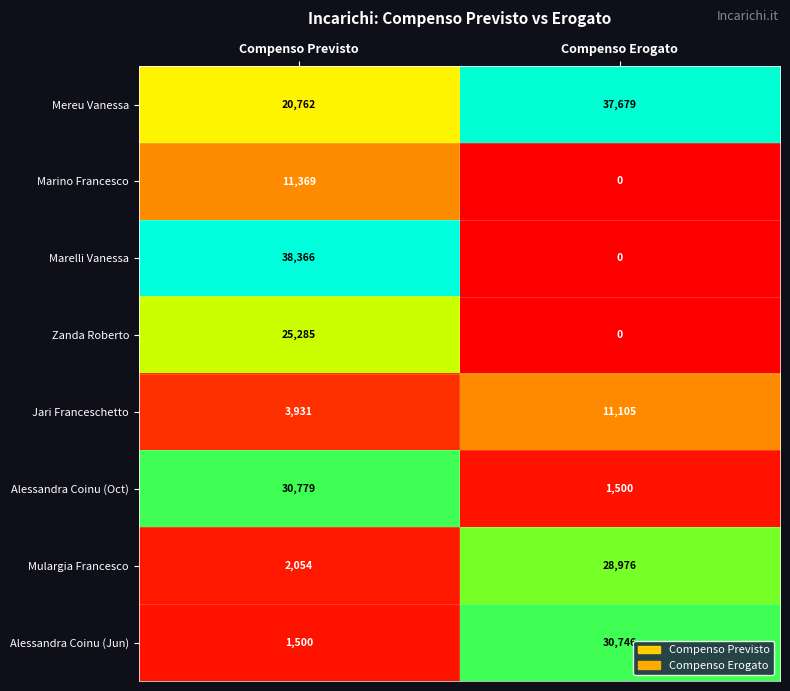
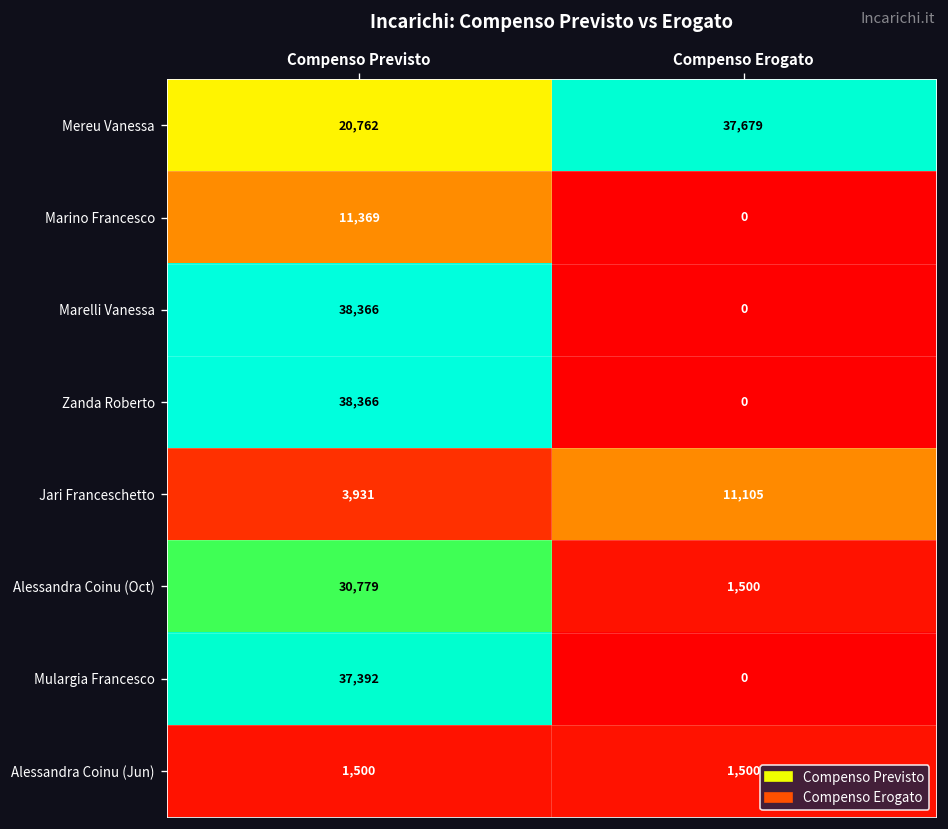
Zanda Roberto, Compenso Previsto: 25,285 -> 38,366
Mulargia Francesco, Compenso Previsto: 2,054 -> 37,392
Mulargia Francesco, Compenso Erogato: 28,976 -> 0
Alessandra Coinu (Jun), Compenso Erogato: 30,746 -> 1,500
